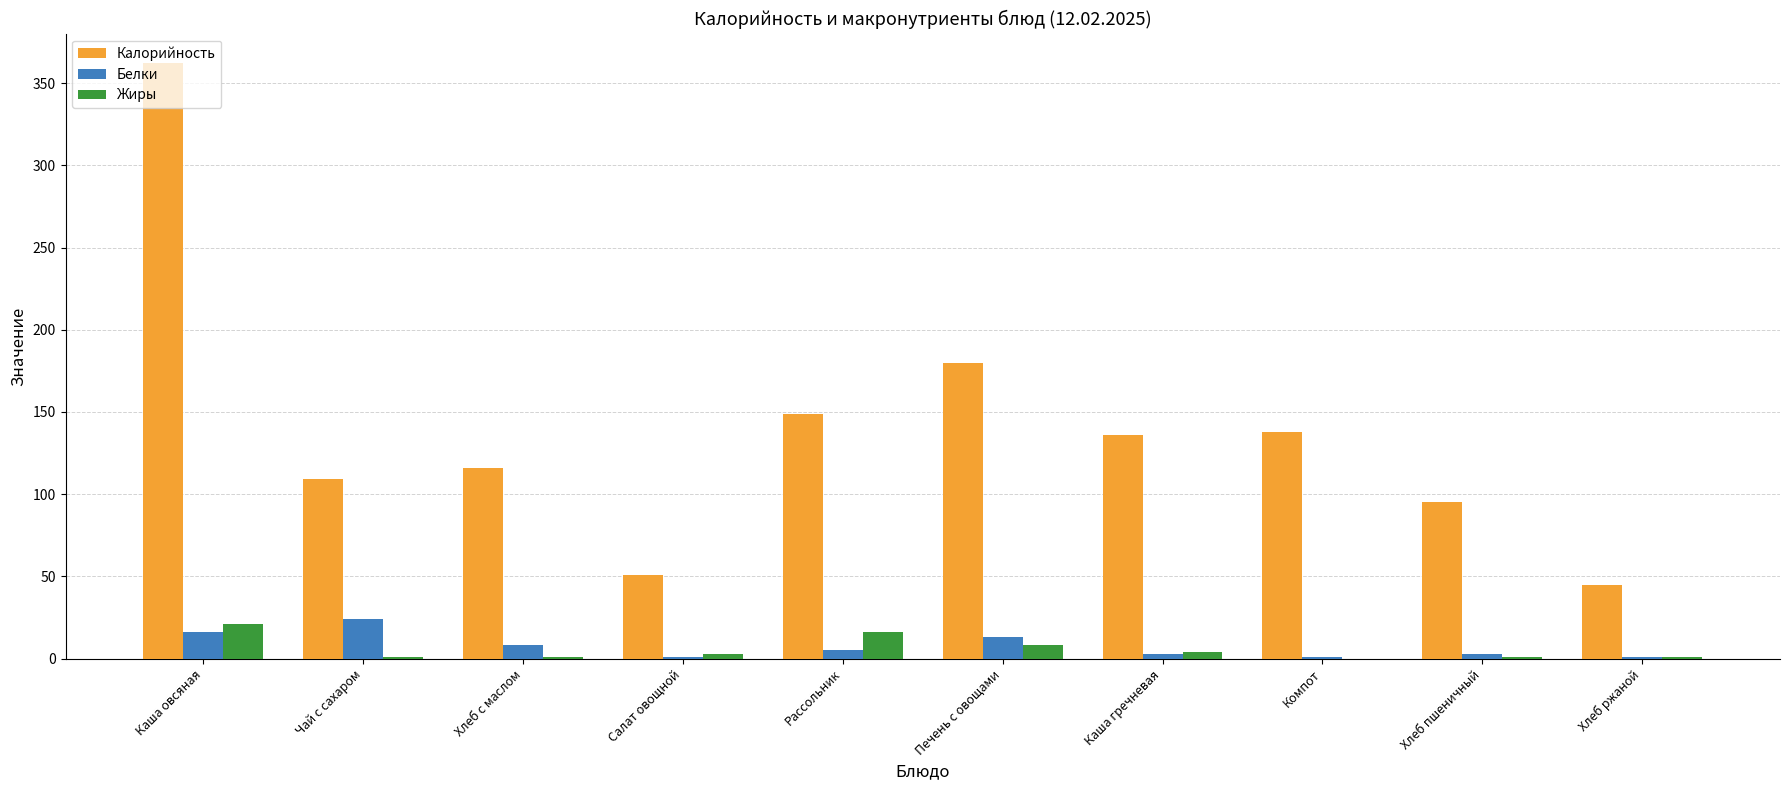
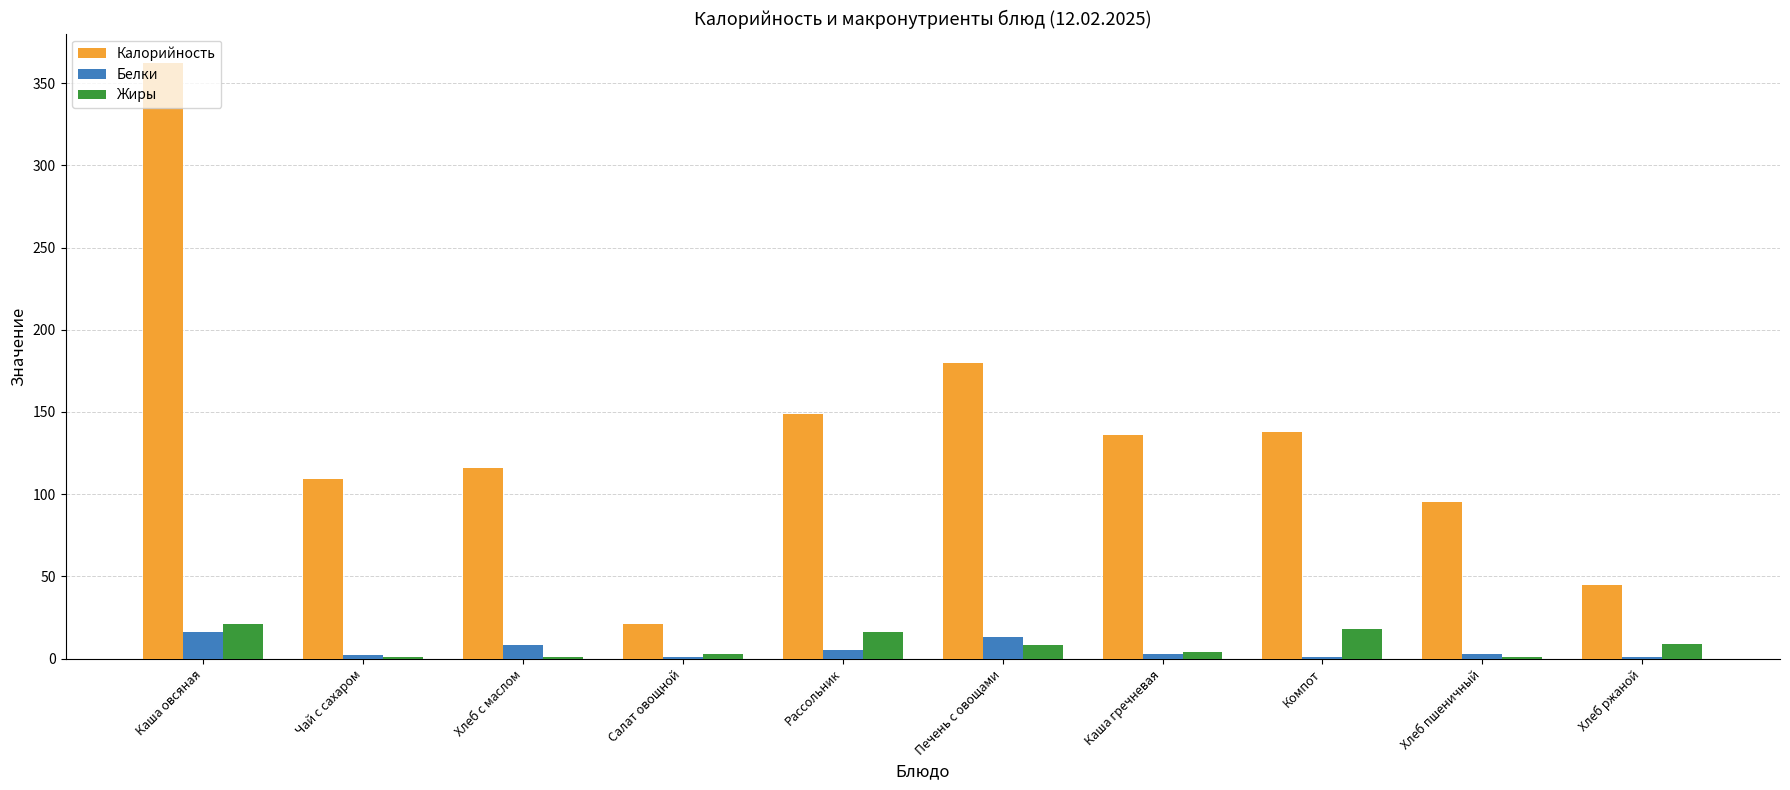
Белки, Чай с сахаром: 24 -> 2
Калорийность, Салат овощной: 51 -> 21
Жиры, Компот: 0 -> 18
Жиры, Хлеб ржаной: 1 -> 9
